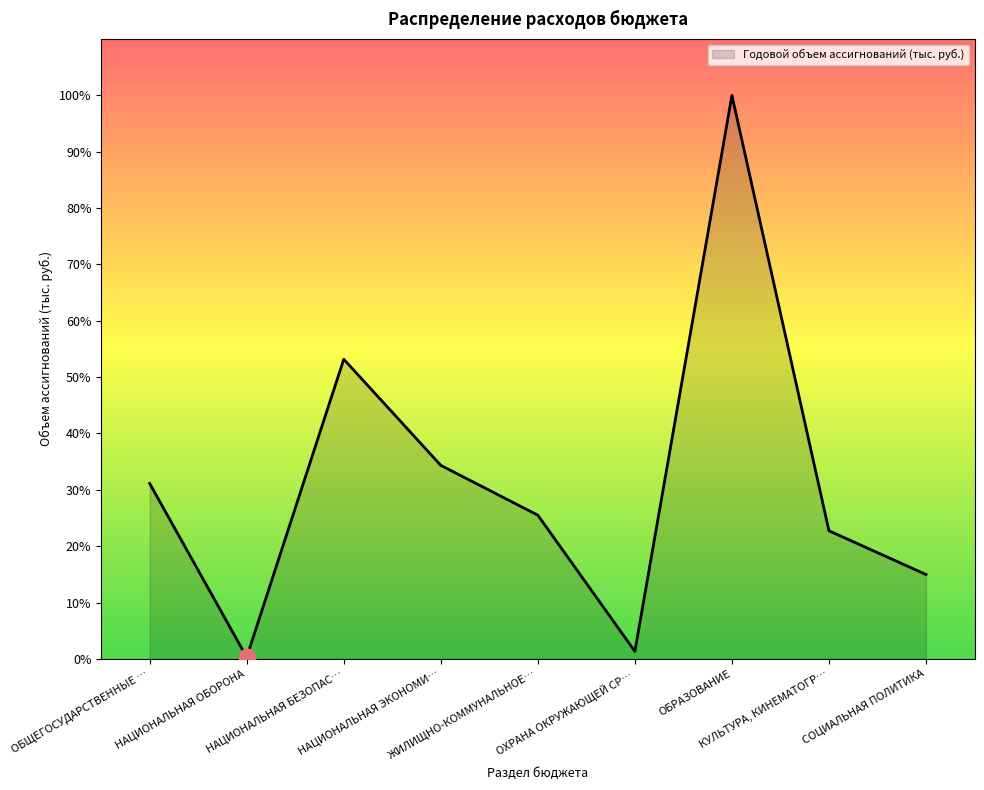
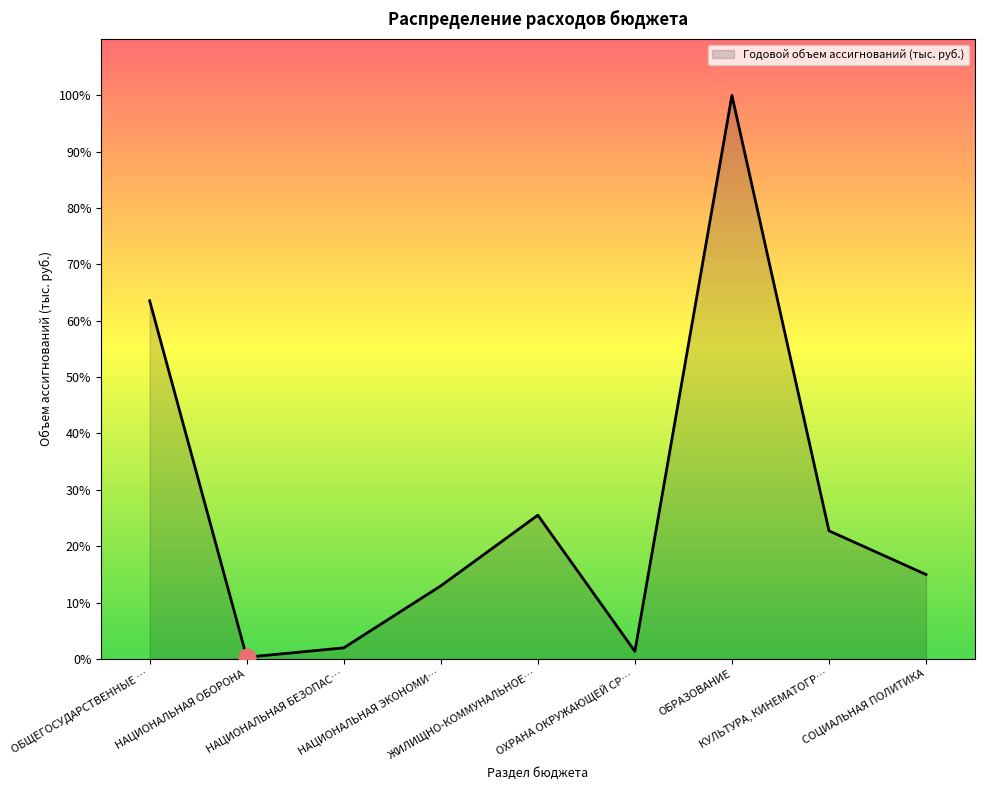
Годовой объем ассигнований (тыс. руб.), ОБЩЕГОСУДАРСТВЕННЫЕ …: 31% -> 64%
Годовой объем ассигнований (тыс. руб.), НАЦИОНАЛЬНАЯ БЕЗОПАС…: 53% -> 2%
Годовой объем ассигнований (тыс. руб.), НАЦИОНАЛЬНАЯ ЭКОНОМИ…: 34% -> 13%
